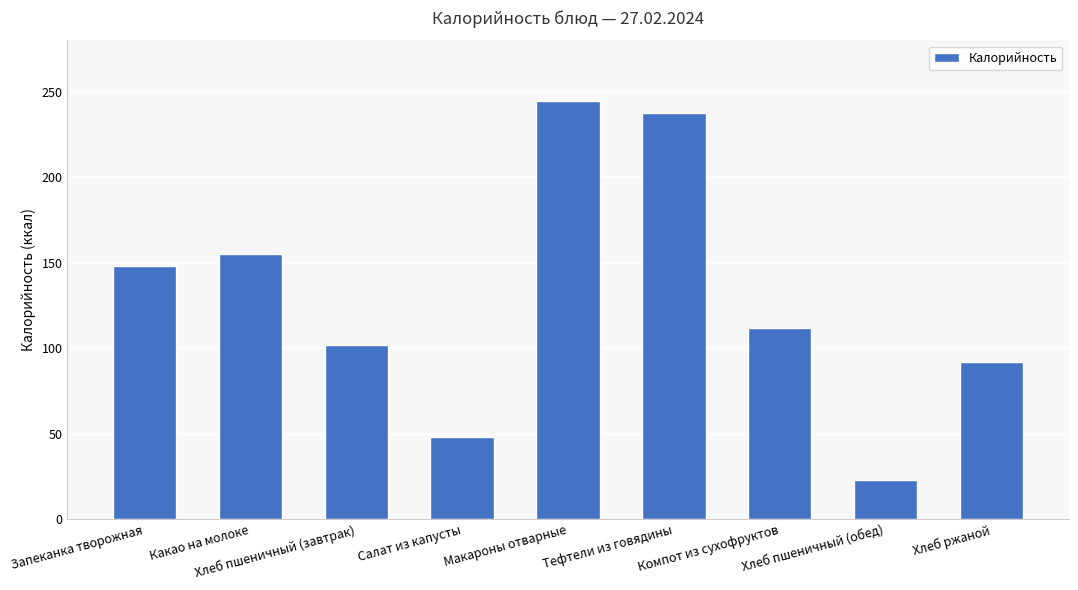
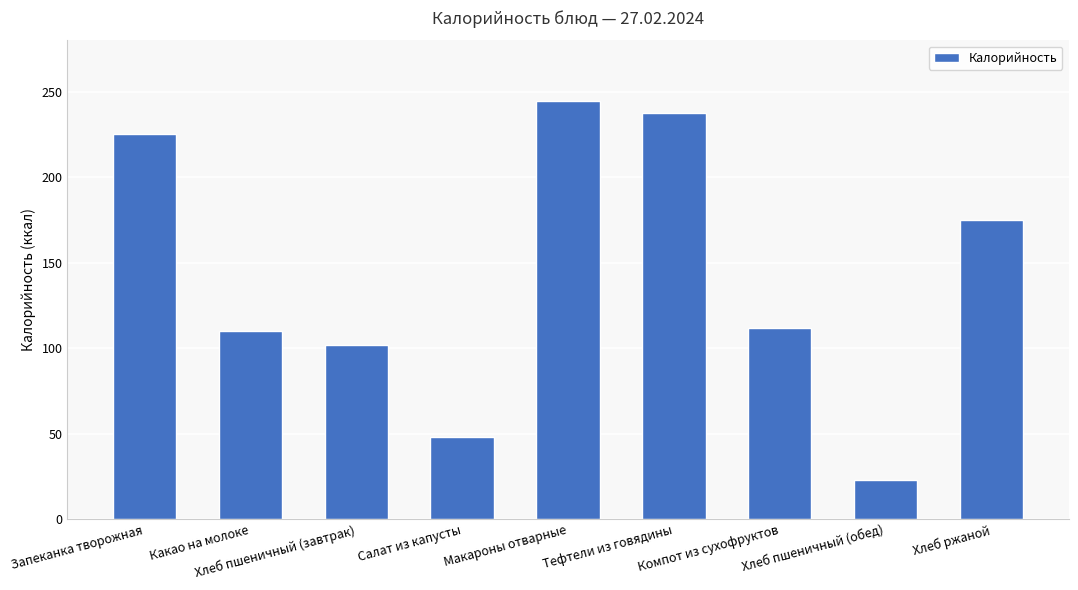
Запеканка творожная: 148 -> 225
Какао на молоке: 155 -> 110
Хлеб ржаной: 92 -> 175
